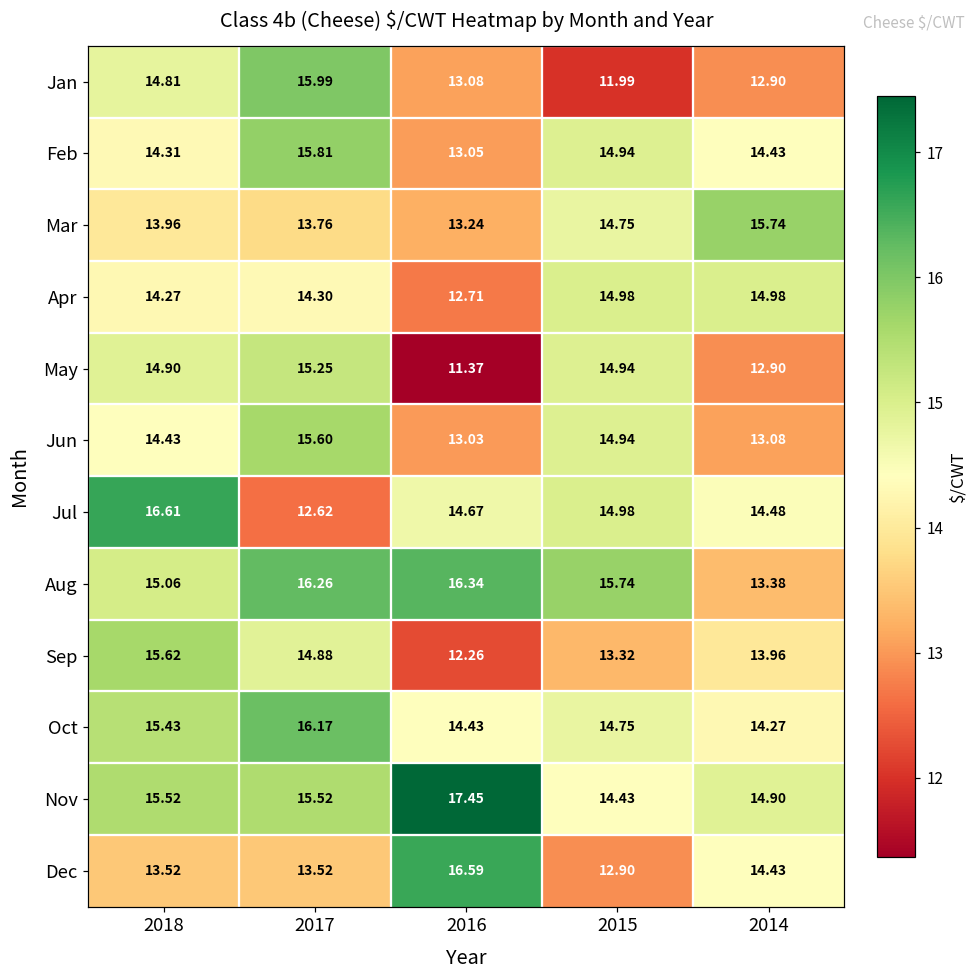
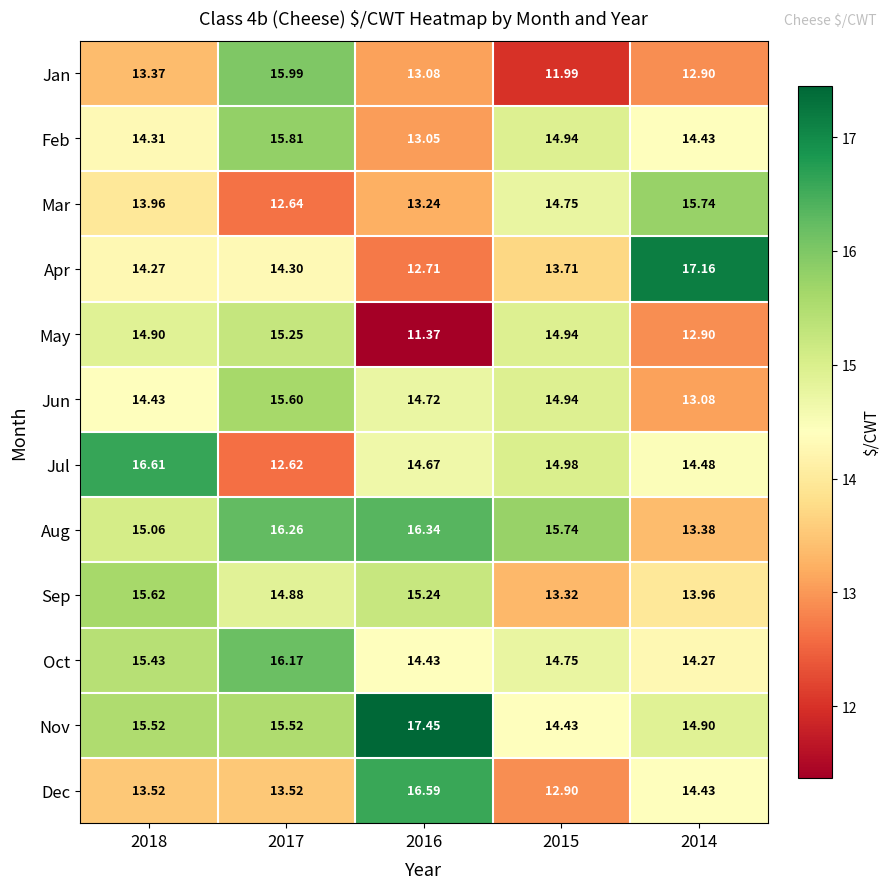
Jan, 2018: 14.81 -> 13.37
Mar, 2017: 13.76 -> 12.64
Apr, 2015: 14.98 -> 13.71
Apr, 2014: 14.98 -> 17.16
Jun, 2016: 13.03 -> 14.72
Sep, 2016: 12.26 -> 15.24
